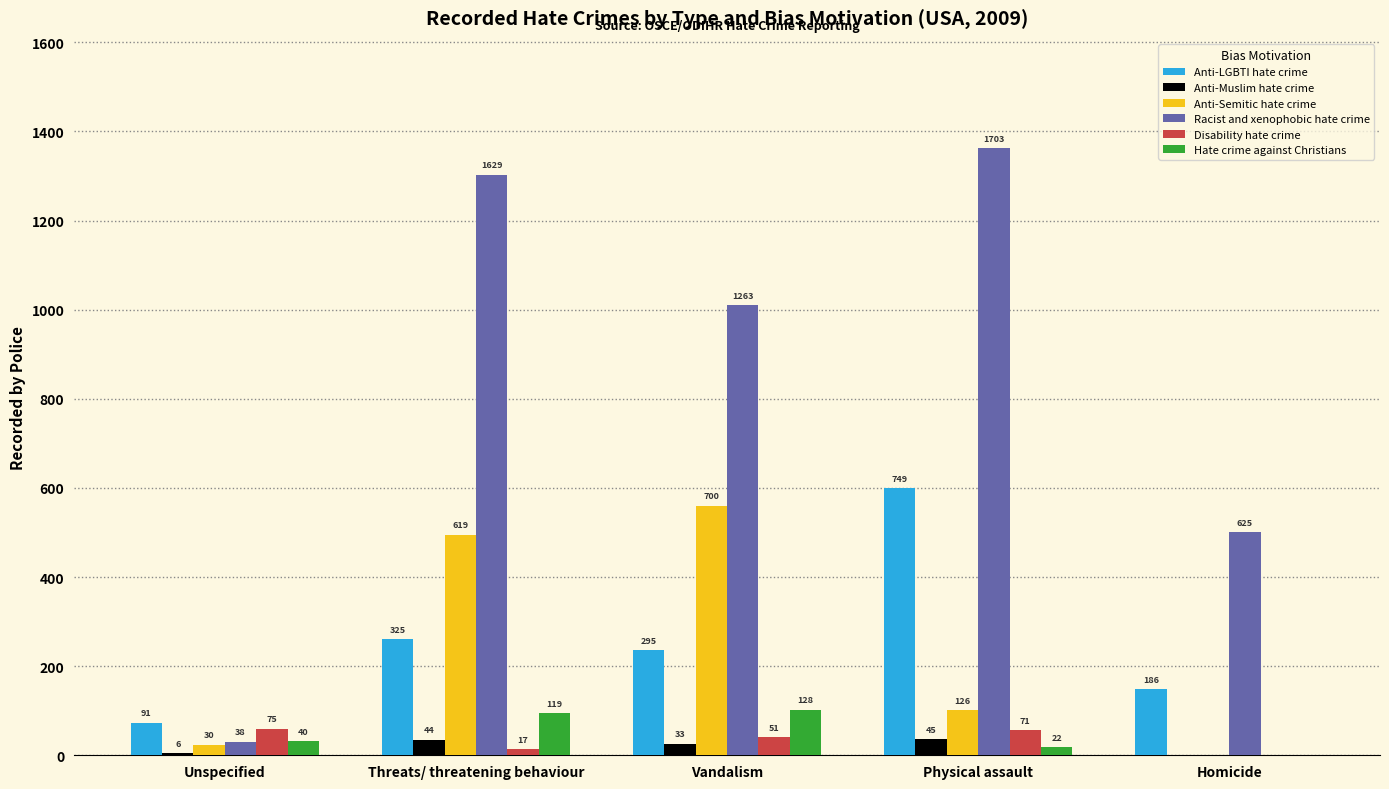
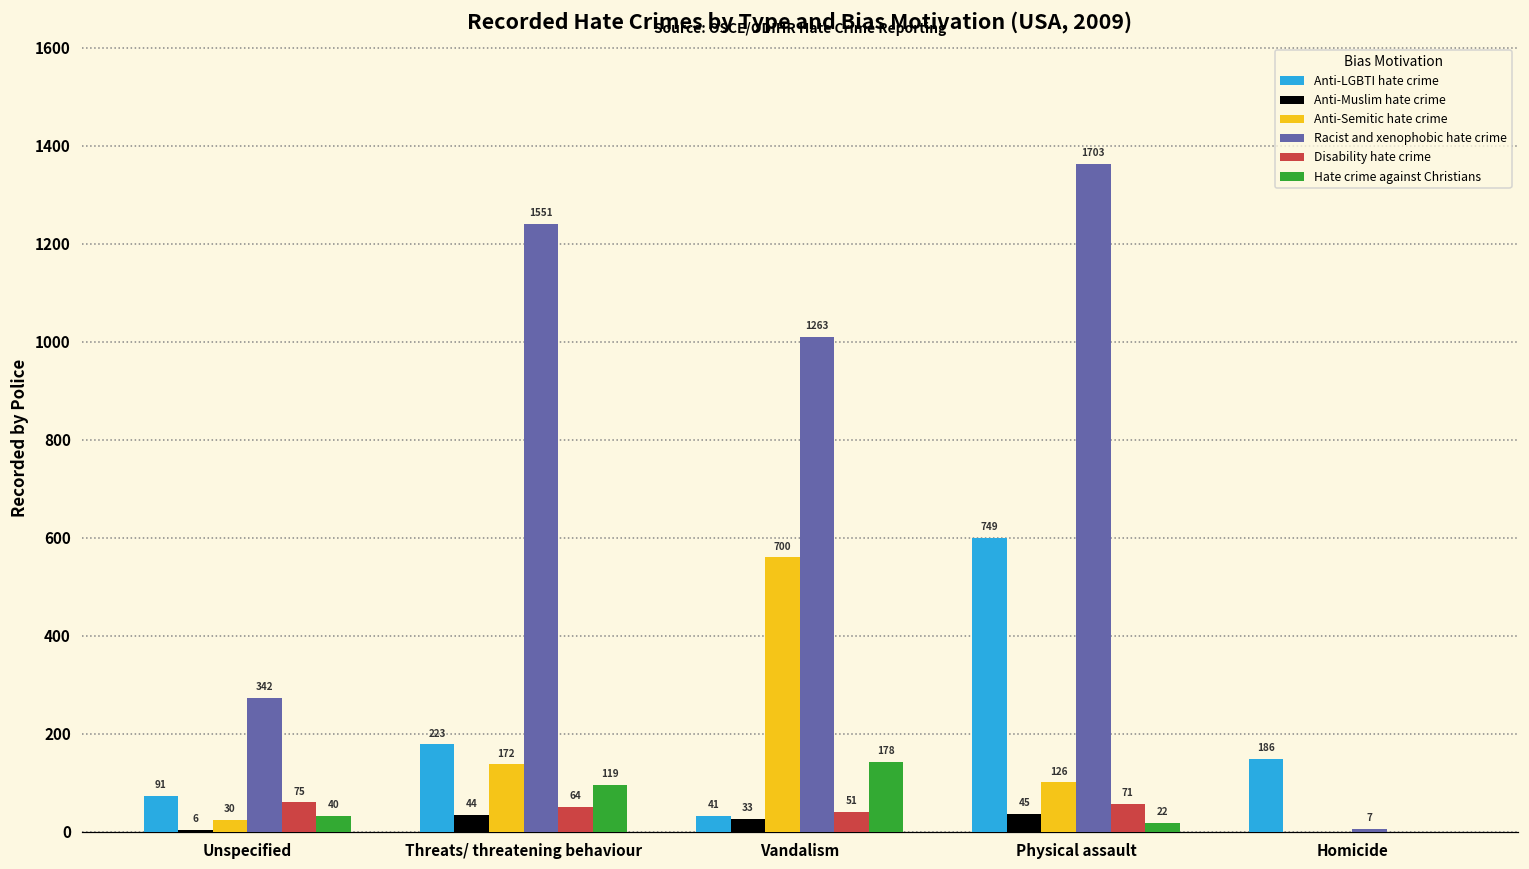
Racist and xenophobic hate crime, Unspecified: 38 -> 342
Anti-LGBTI hate crime, Threats/ threatening behaviour: 325 -> 223
Anti-Semitic hate crime, Threats/ threatening behaviour: 619 -> 172
Racist and xenophobic hate crime, Threats/ threatening behaviour: 1629 -> 1551
Disability hate crime, Threats/ threatening behaviour: 17 -> 64
Anti-LGBTI hate crime, Vandalism: 295 -> 41
Hate crime against Christians, Vandalism: 128 -> 178
Racist and xenophobic hate crime, Homicide: 625 -> 7
